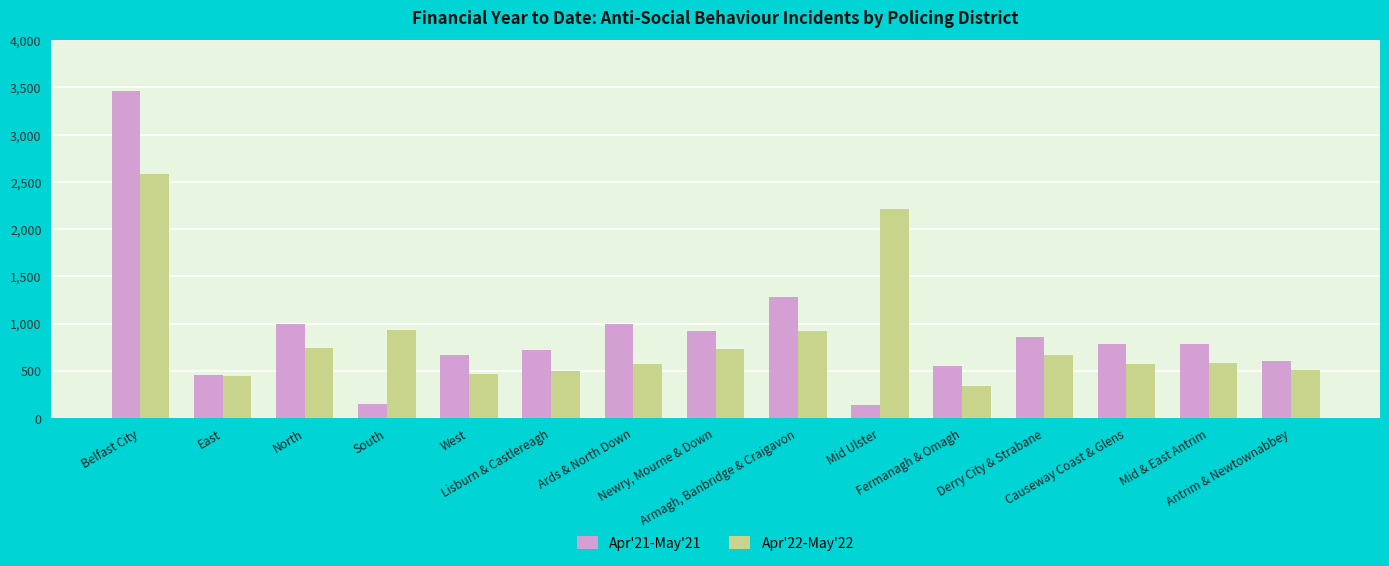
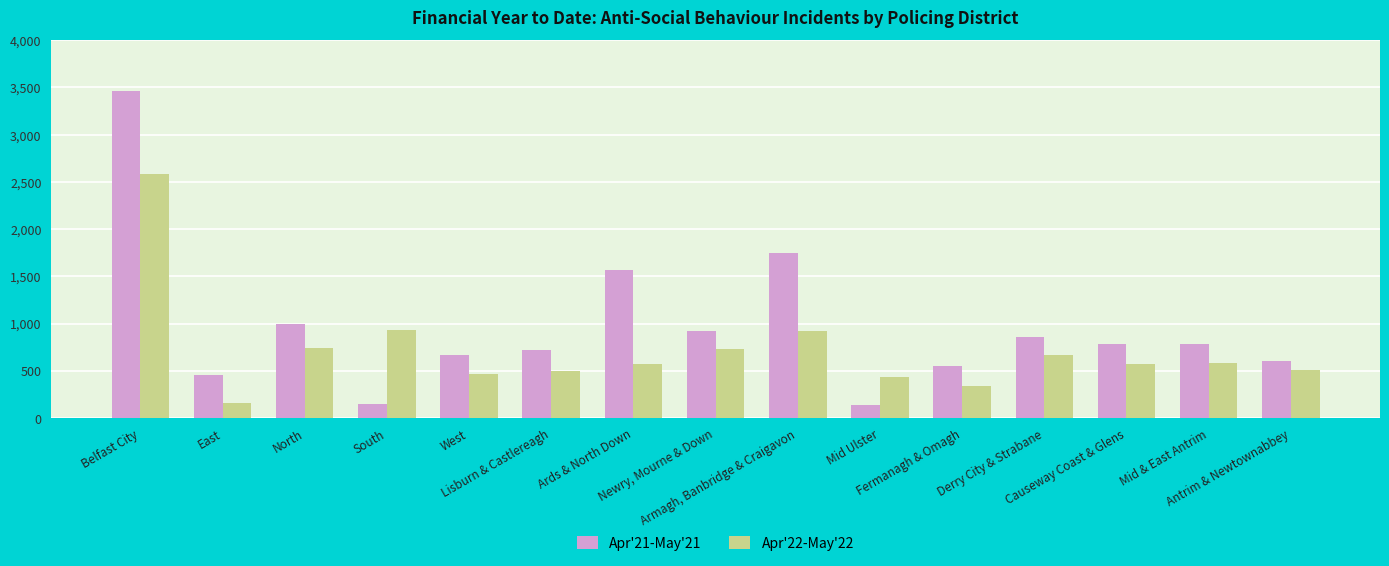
Apr'22-May'22, East: 400 -> 200
Apr'21-May'21, Ards & North Down: 1,000 -> 1,600
Apr'21-May'21, Armagh, Banbridge & Craigavon: 1,300 -> 1,800
Apr'22-May'22, Mid Ulster: 2,200 -> 400
